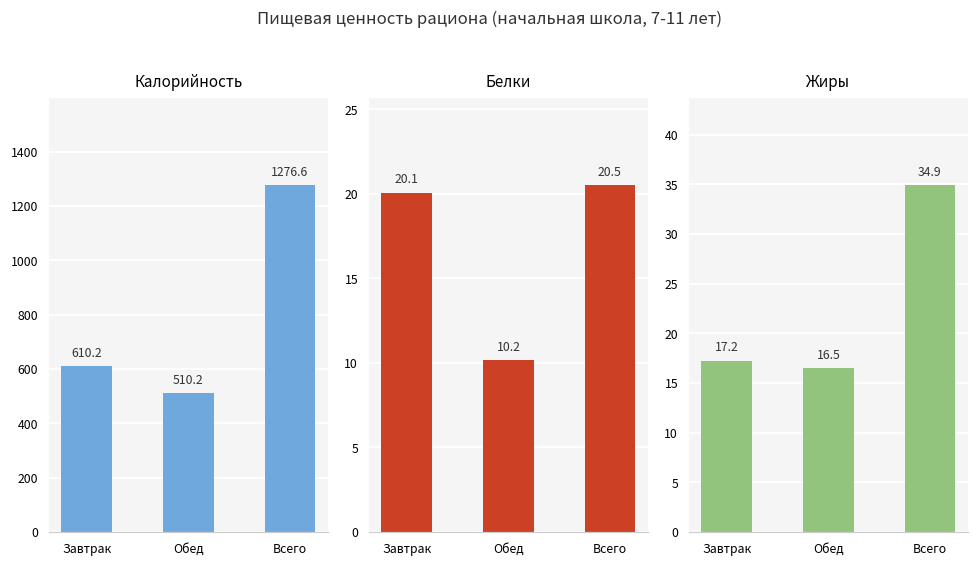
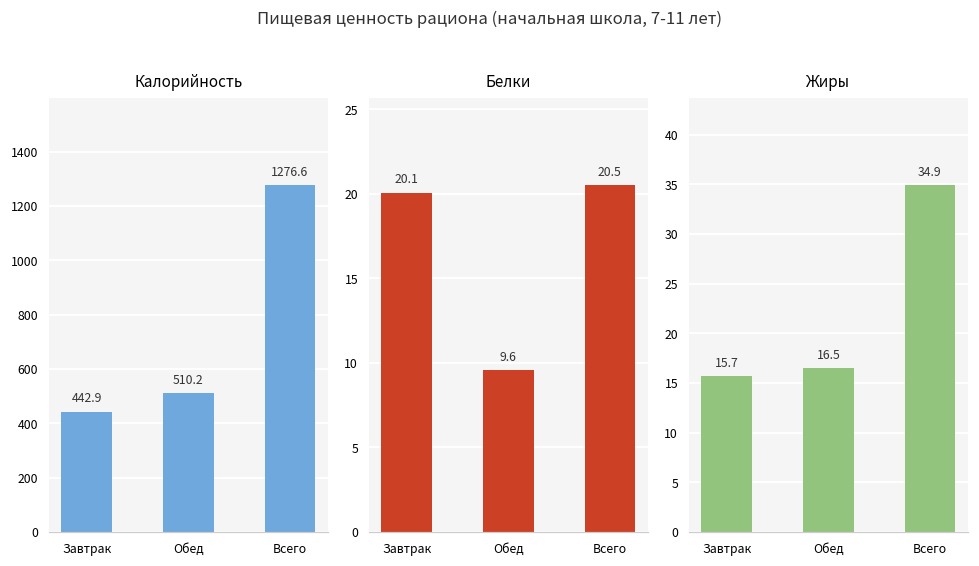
Калорийность, Завтрак: 610.2 -> 442.9
Белки, Обед: 10.2 -> 9.6
Жиры, Завтрак: 17.2 -> 15.7
